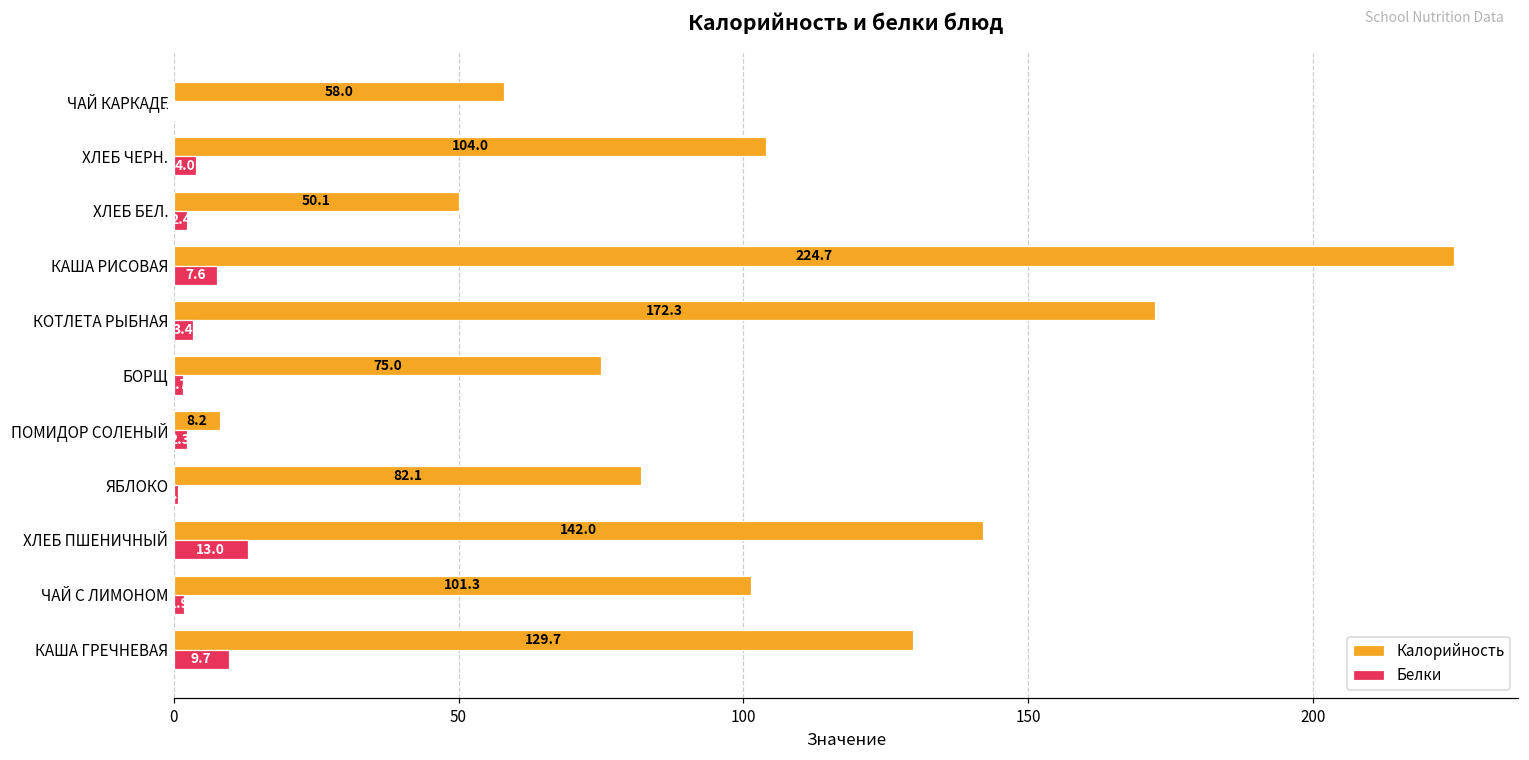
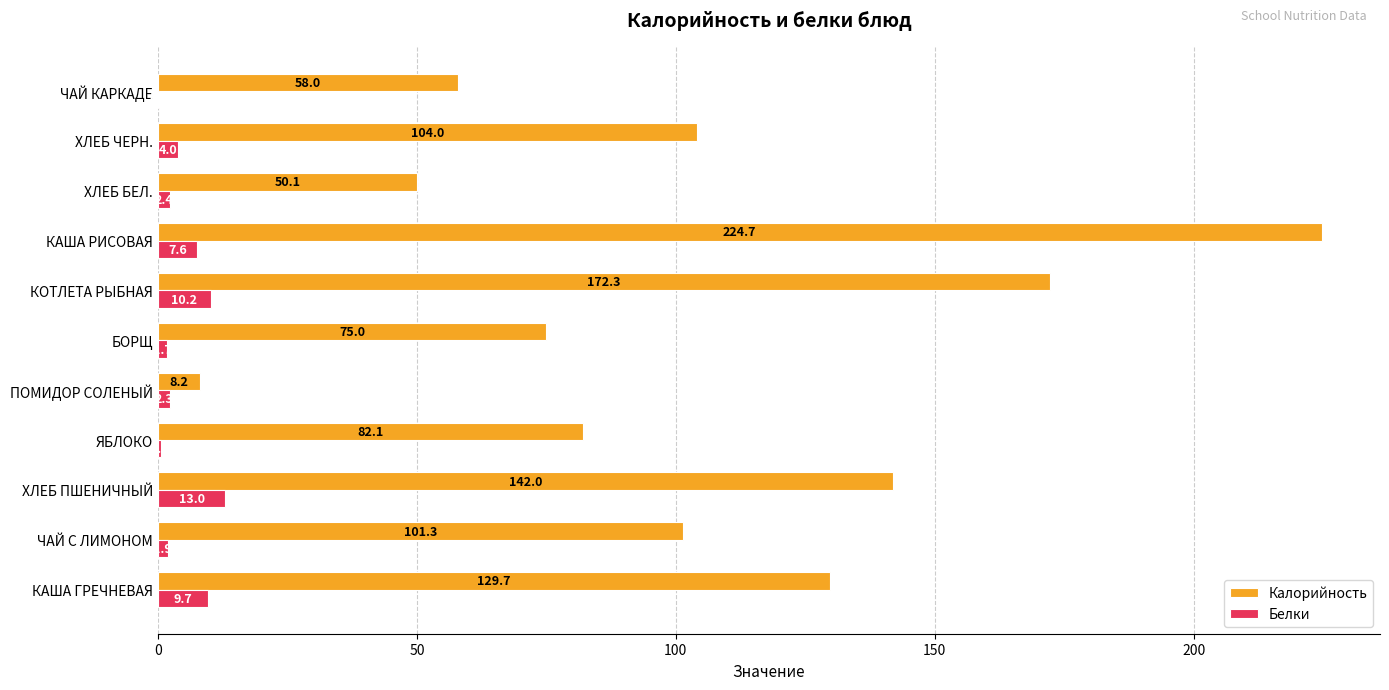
Белки, КОТЛЕТА РЫБНАЯ: 3.4 -> 10.2
